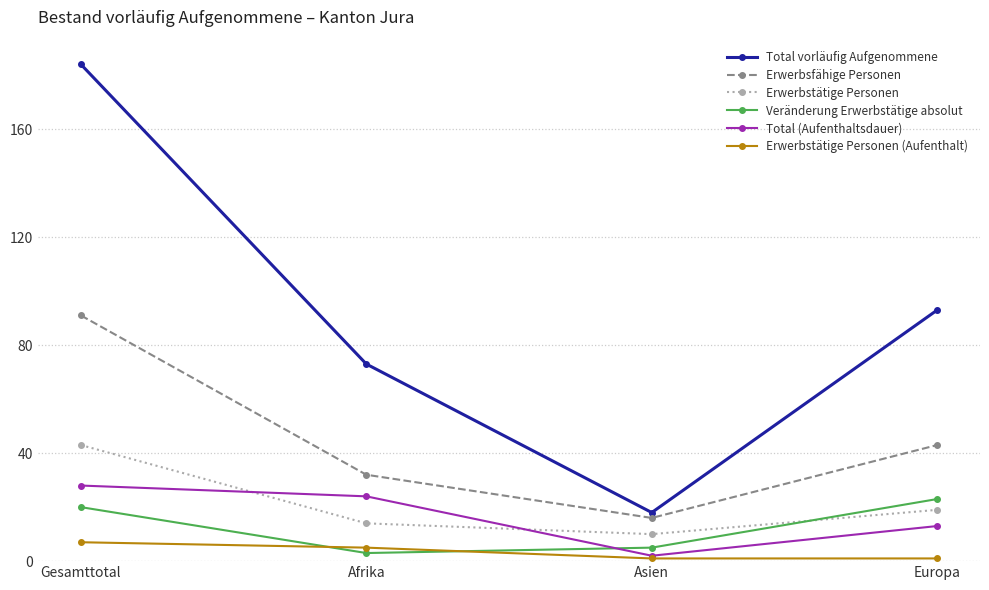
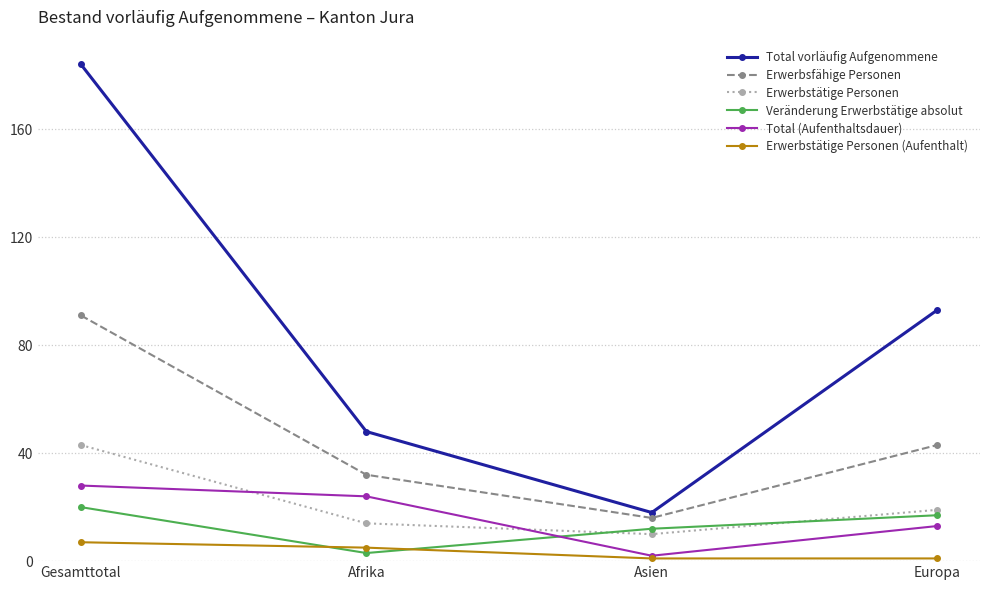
Total vorläufig Aufgenommene, Afrika: 73 -> 48
Veränderung Erwerbstätige absolut, Asien: 5 -> 12
Veränderung Erwerbstätige absolut, Europa: 23 -> 17
